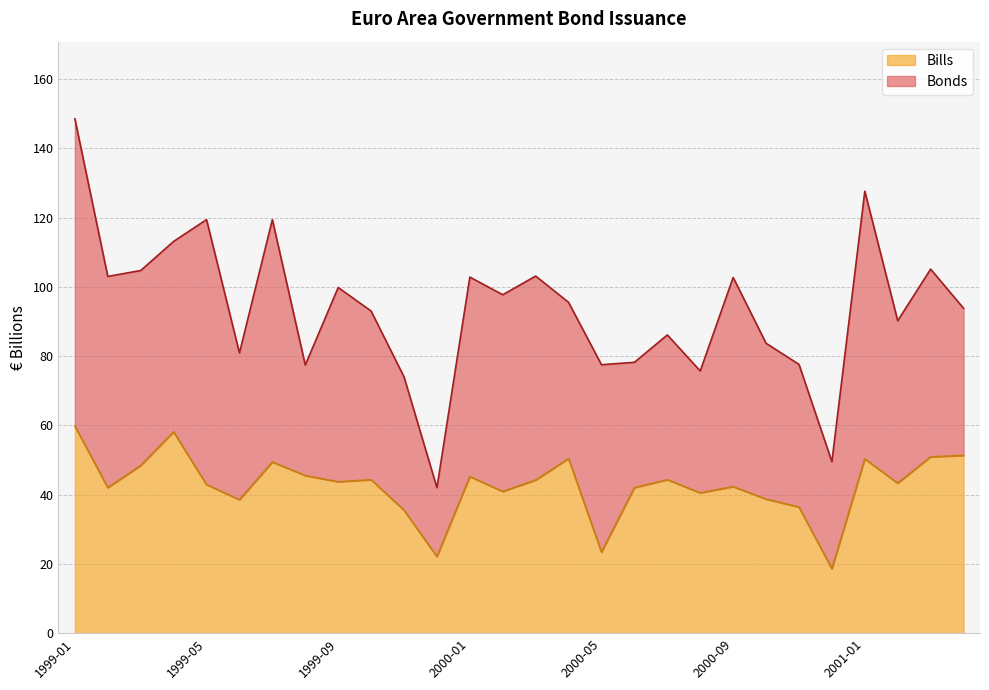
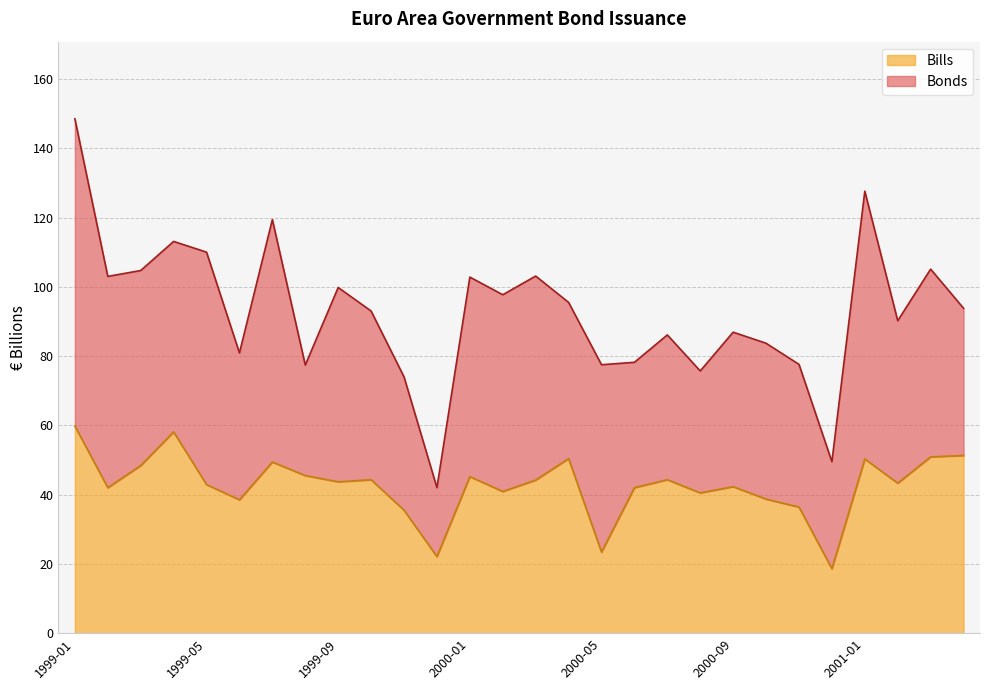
Bonds, 1999-05: 77 -> 67
Bonds, 2000-09: 60 -> 45
